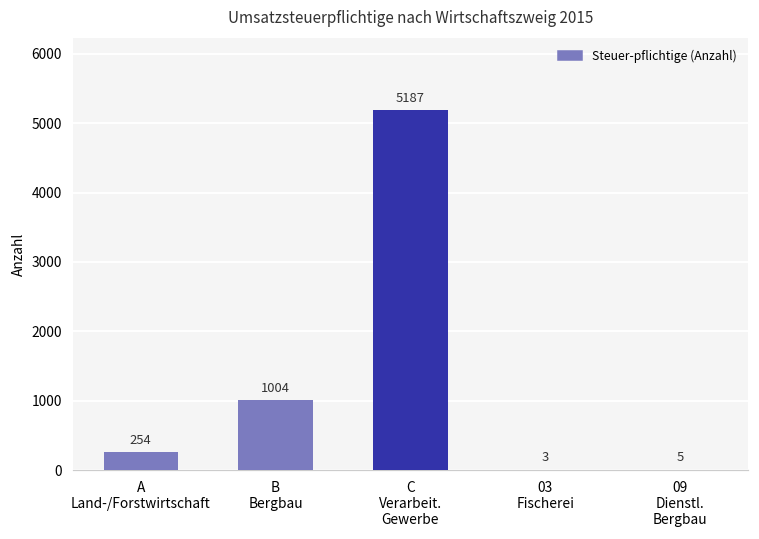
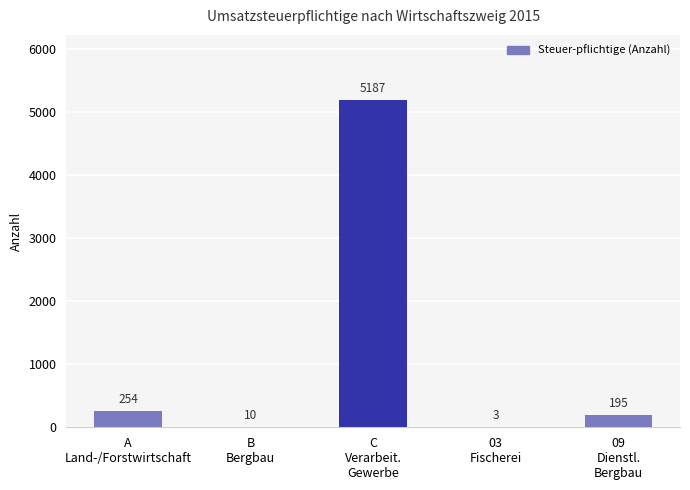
B Bergbau: 1004 -> 10
09 Dienstl. Bergbau: 5 -> 195
